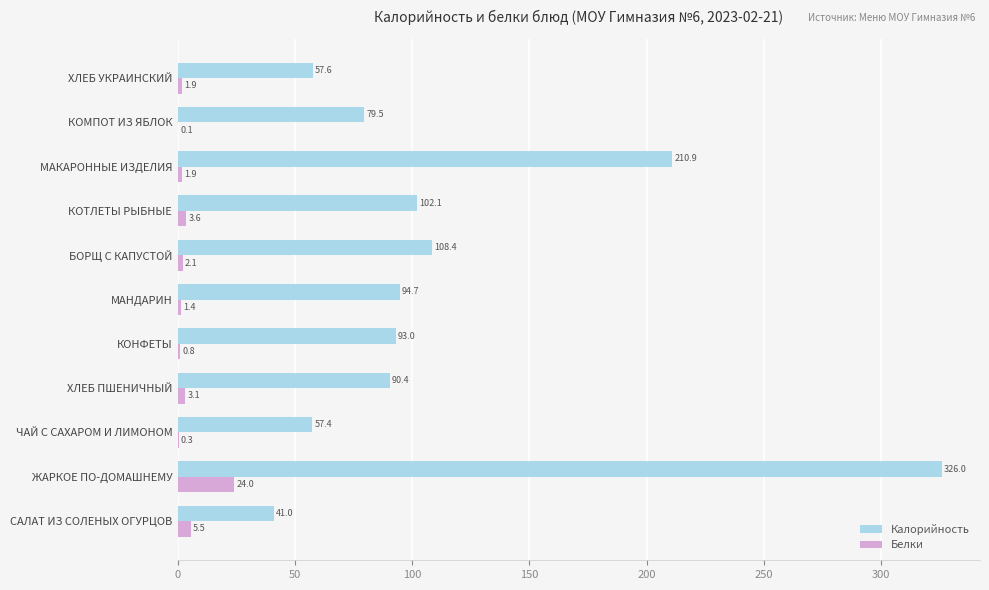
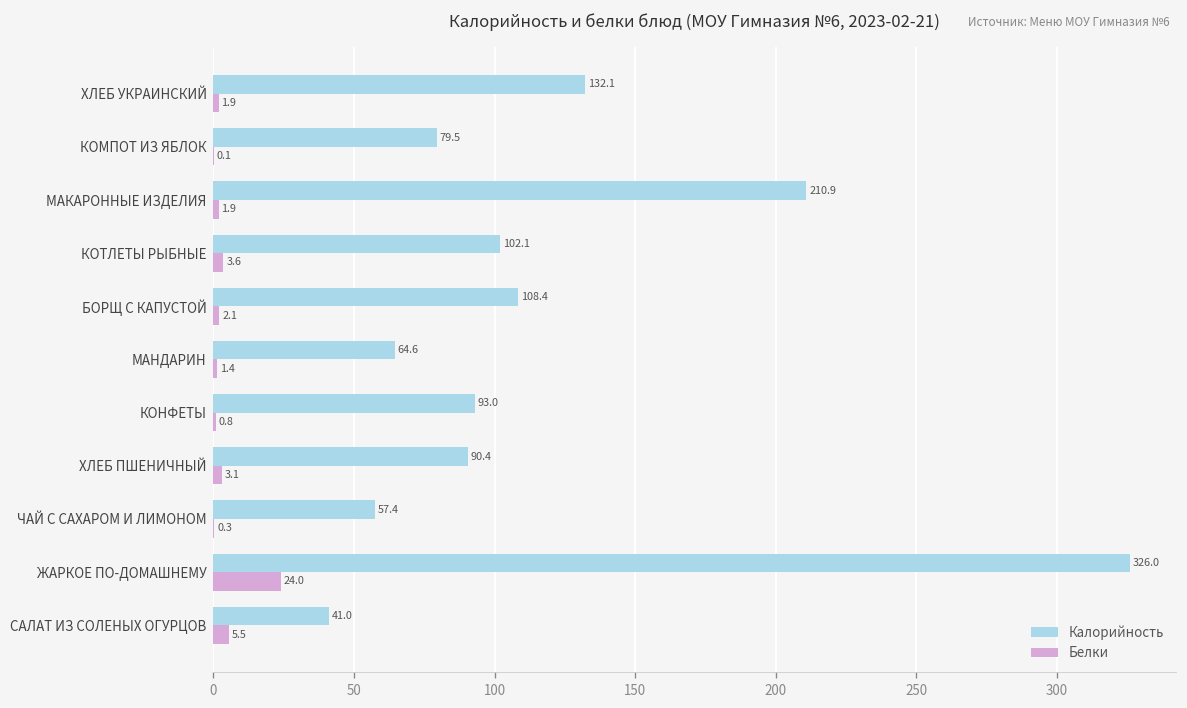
Калорийность, ХЛЕБ УКРАИНСКИЙ: 57.6 -> 132.1
Калорийность, МАНДАРИН: 94.7 -> 64.6
